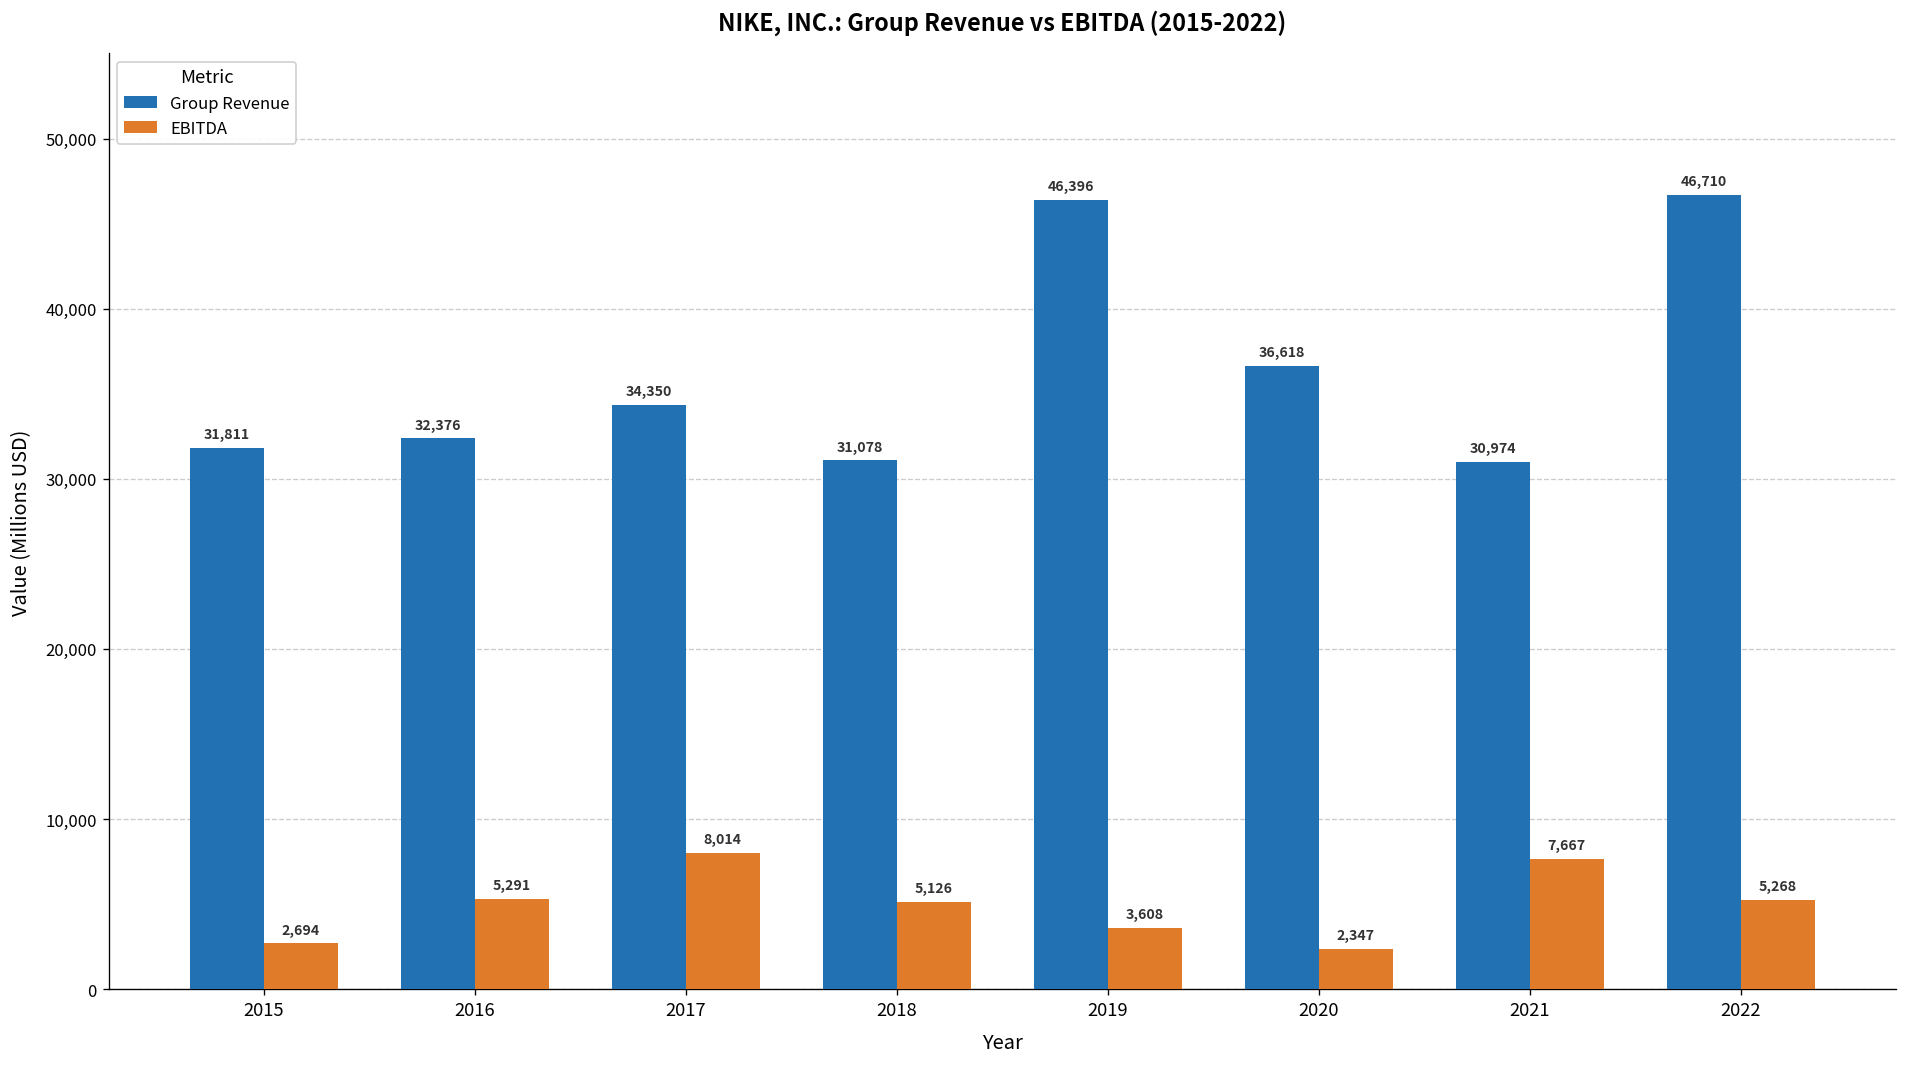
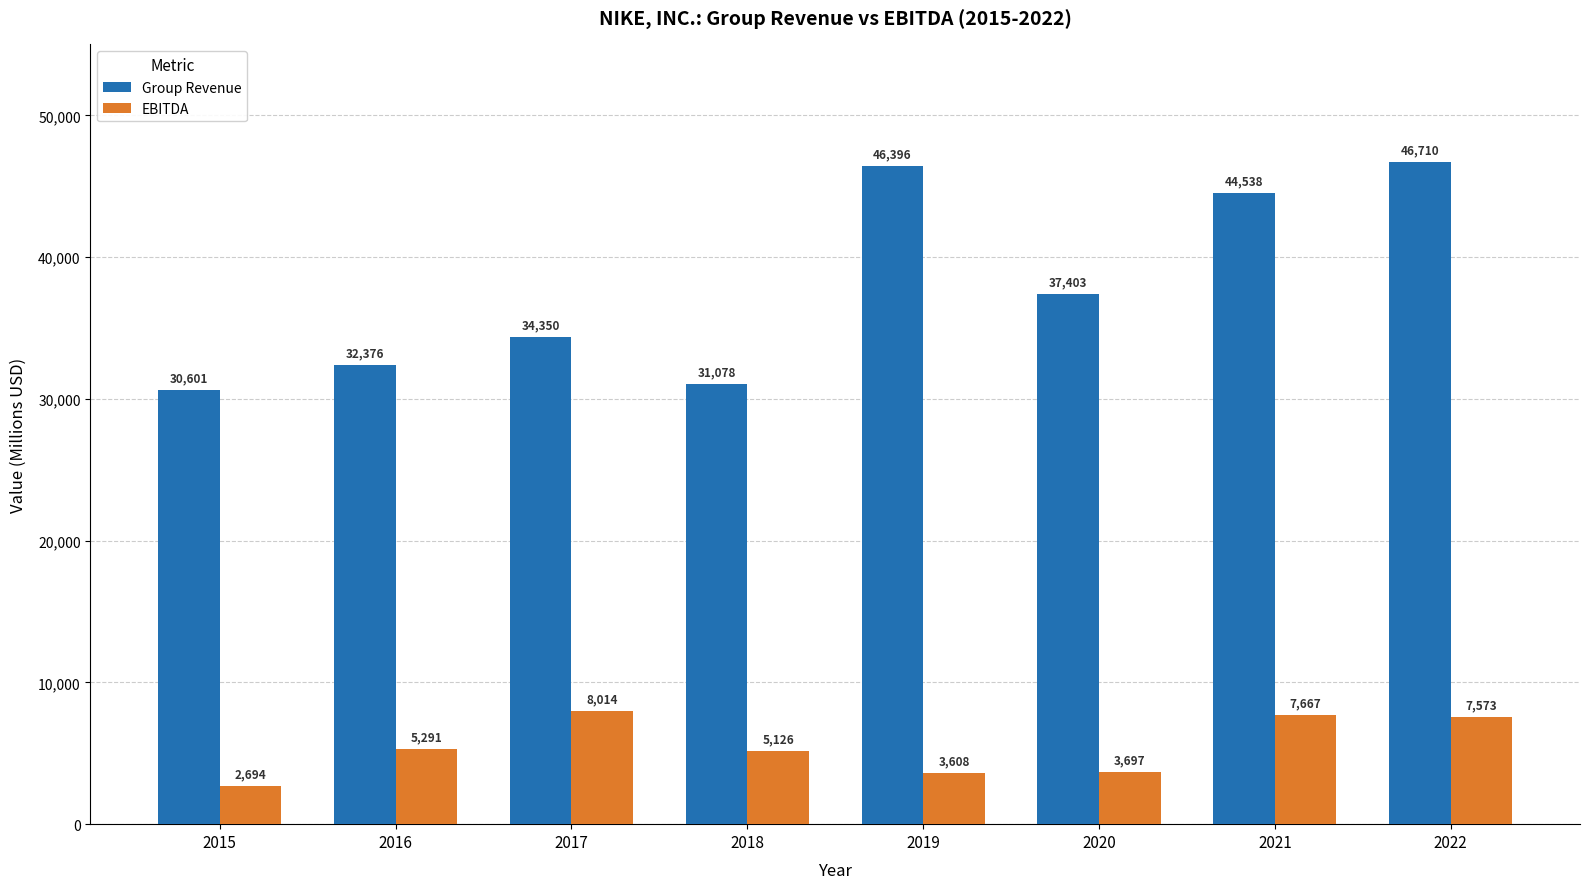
Group Revenue, 2015: 31,811 -> 30,601
Group Revenue, 2020: 36,618 -> 37,403
EBITDA, 2020: 2,347 -> 3,697
Group Revenue, 2021: 30,974 -> 44,538
EBITDA, 2022: 5,268 -> 7,573
